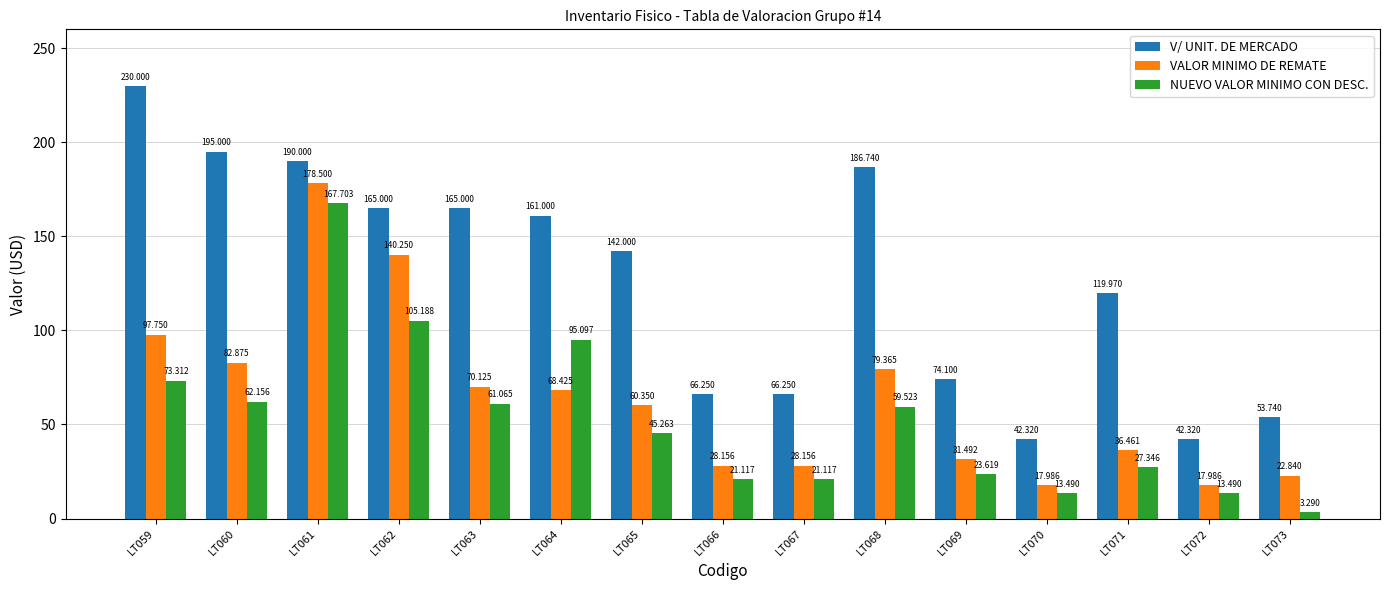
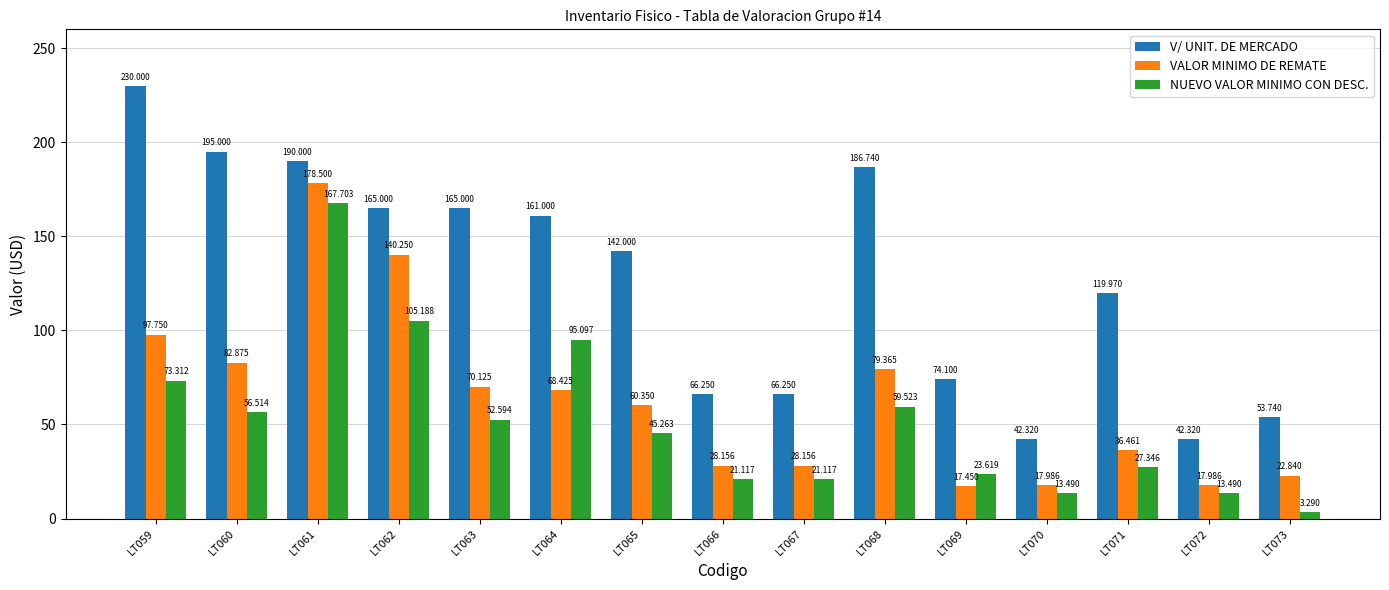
NUEVO VALOR MINIMO CON DESC., LT060: 62.156 -> 56.514
NUEVO VALOR MINIMO CON DESC., LT063: 61.065 -> 52.594
VALOR MINIMO DE REMATE, LT069: 31.492 -> 17.450
